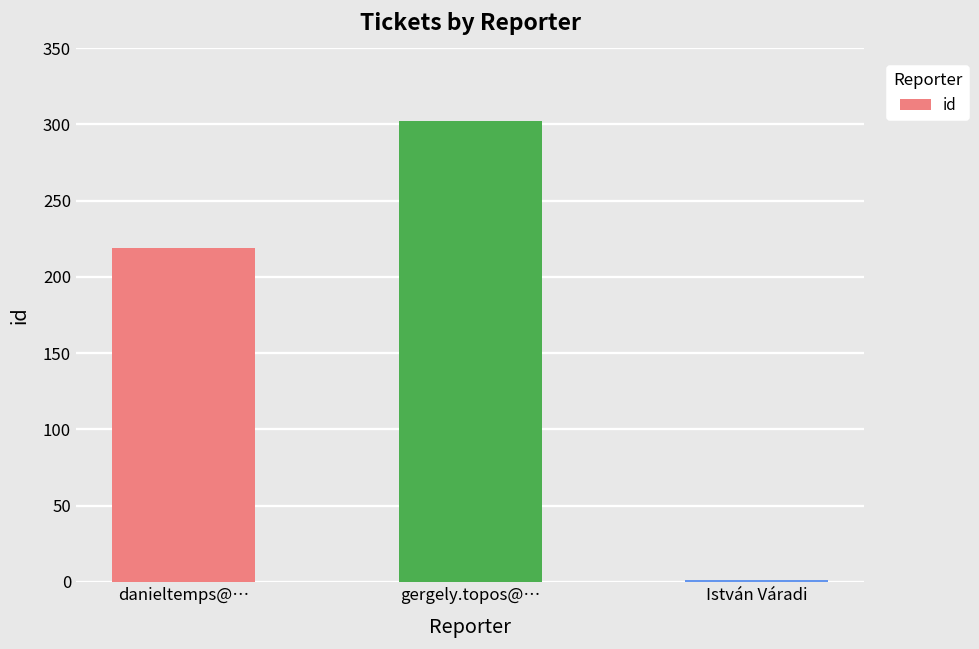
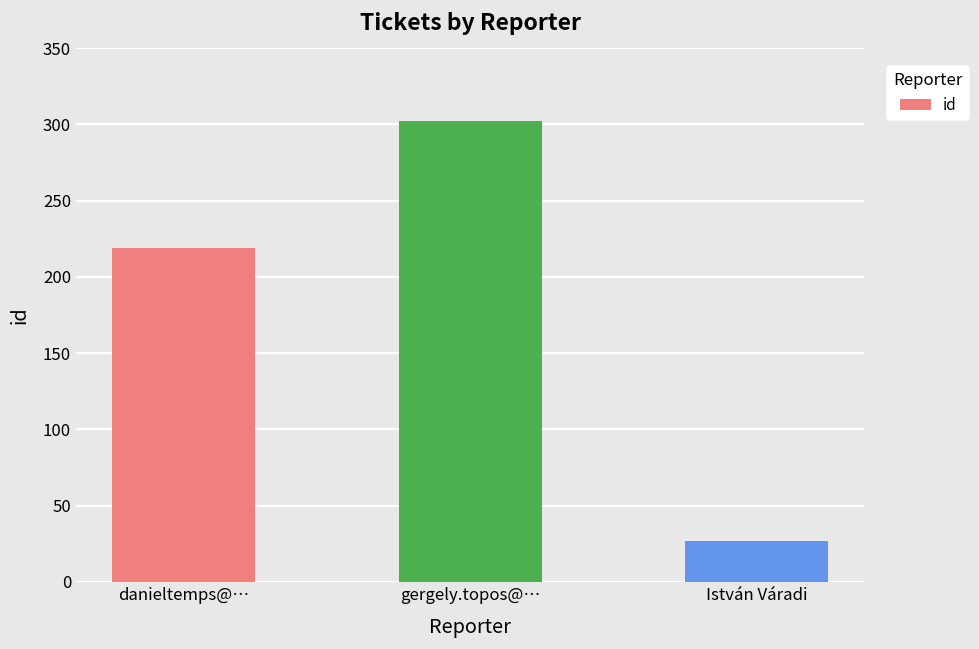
István Váradi: 1 -> 27
